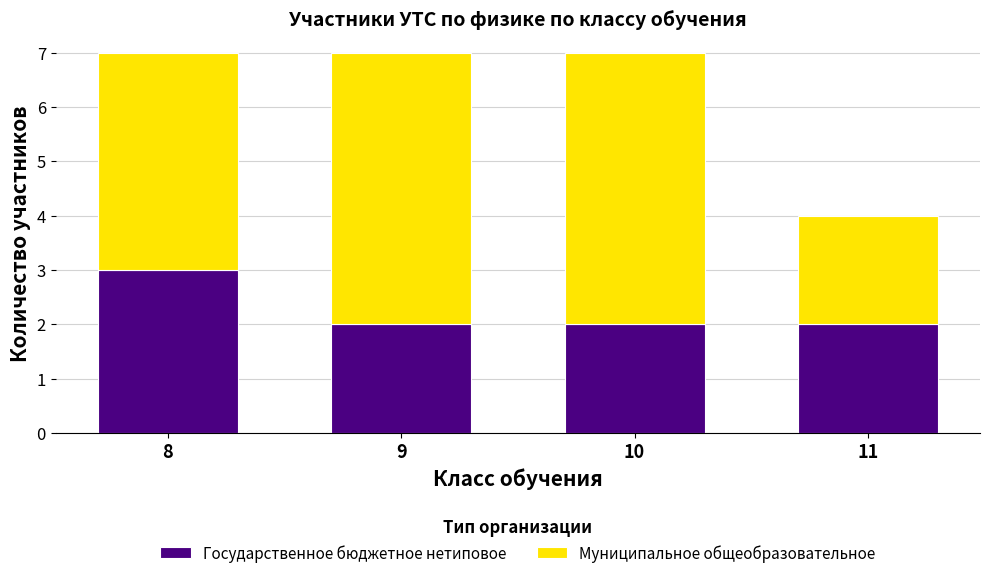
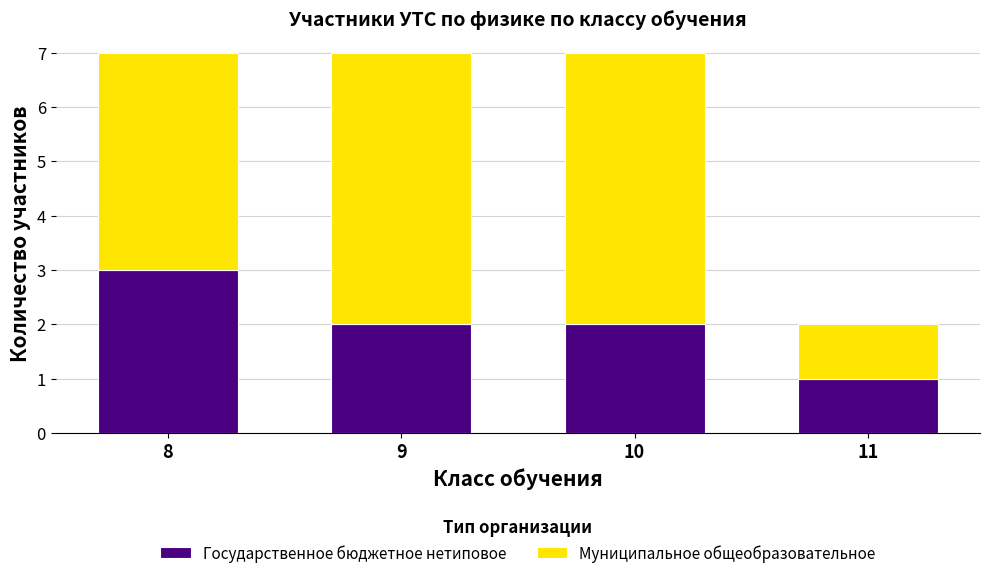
Государственное бюджетное нетиповое, 11: 2 -> 1
Муниципальное общеобразовательное, 11: 2 -> 1
